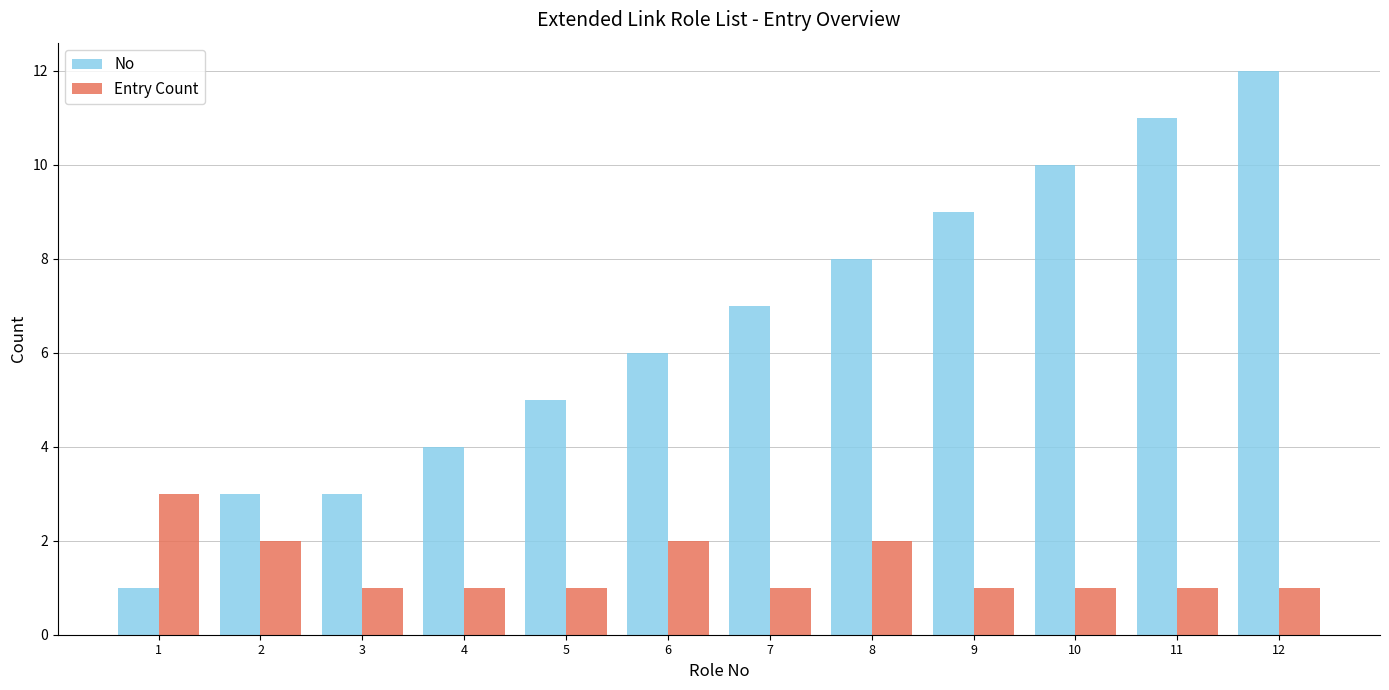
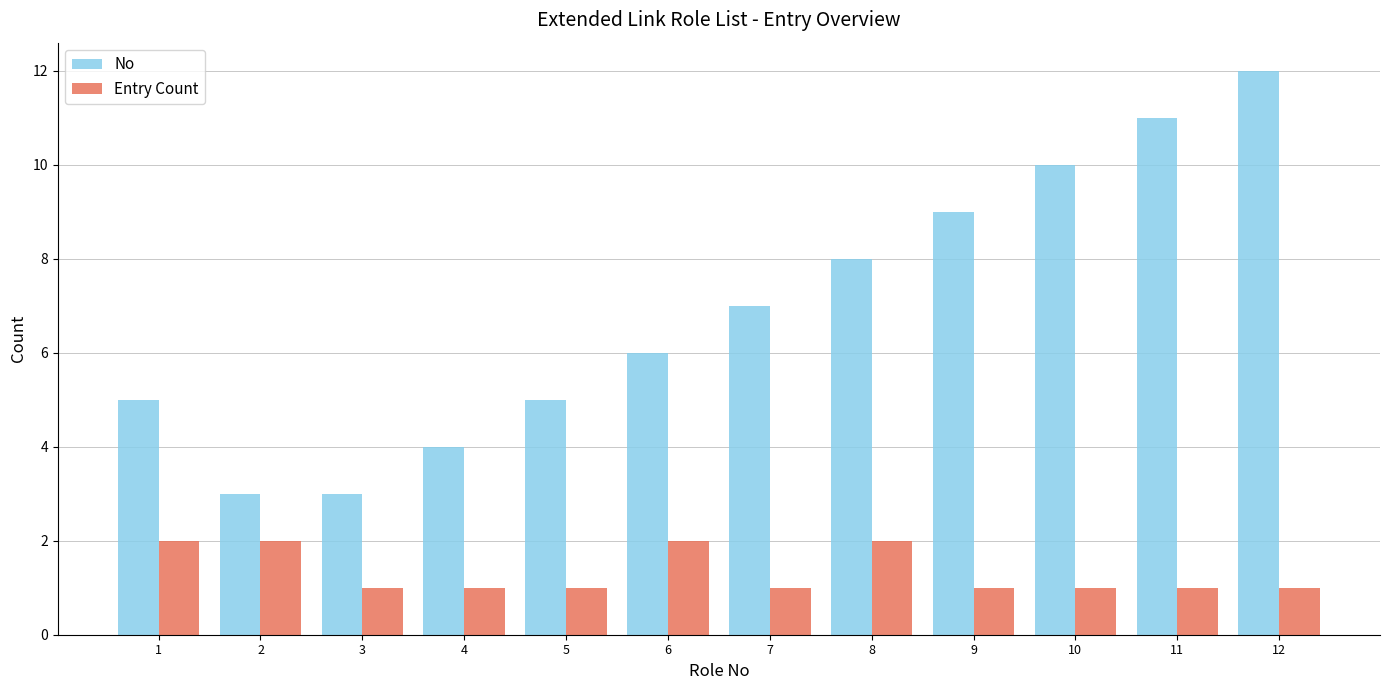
No, 1: 1 -> 5
Entry Count, 1: 3 -> 2
